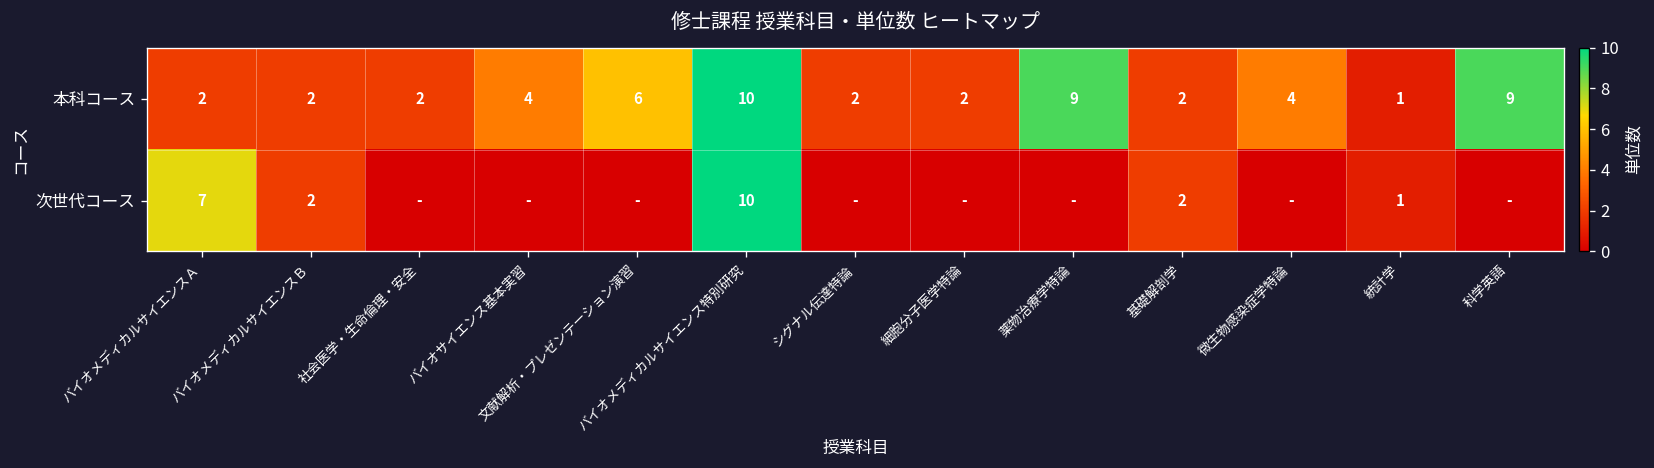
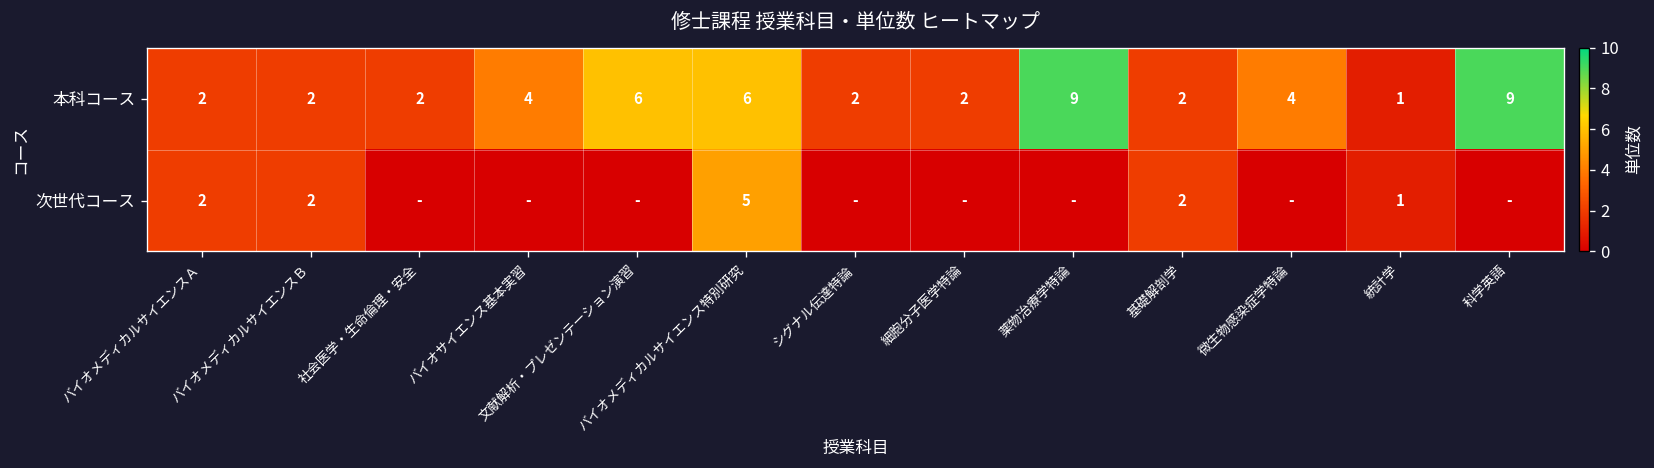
本科コース, バイオメディカルサイエンス特別研究: 10 -> 6
次世代コース, バイオメディカルサイエンスＡ: 7 -> 2
次世代コース, バイオメディカルサイエンス特別研究: 10 -> 5
